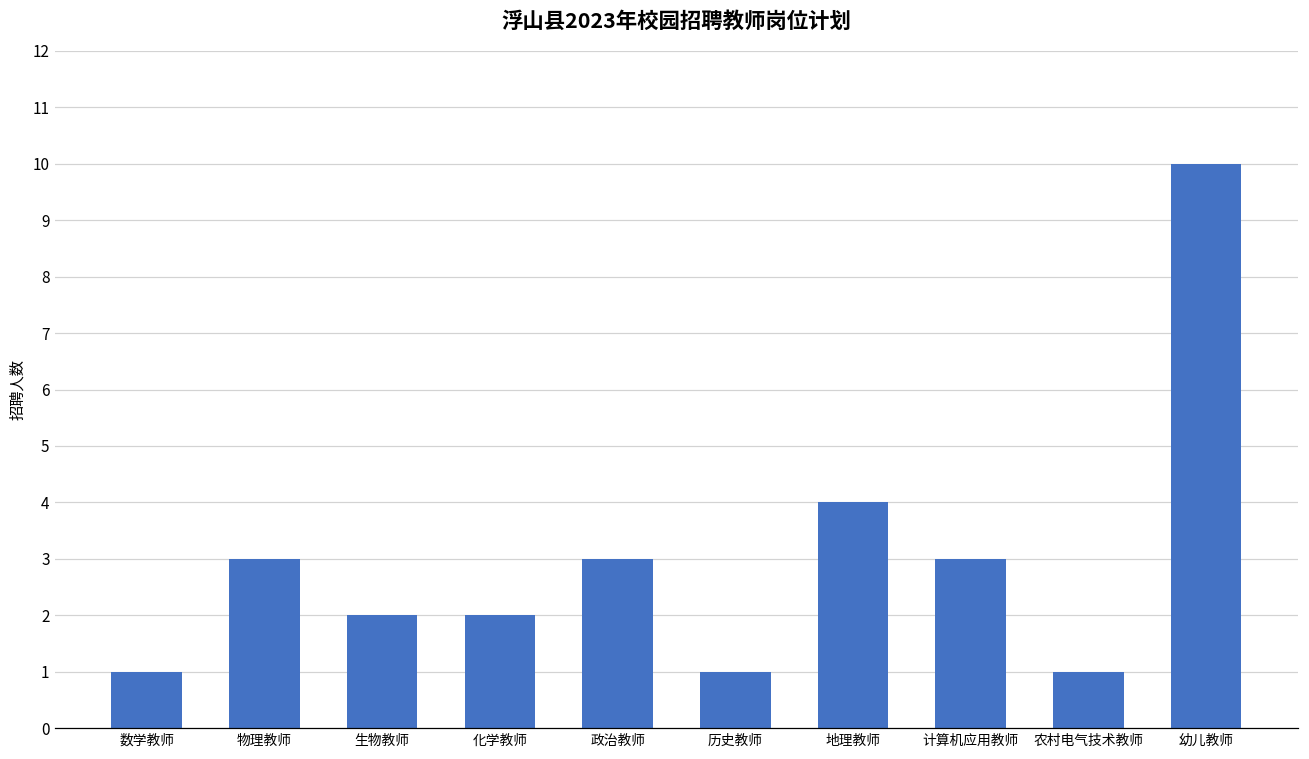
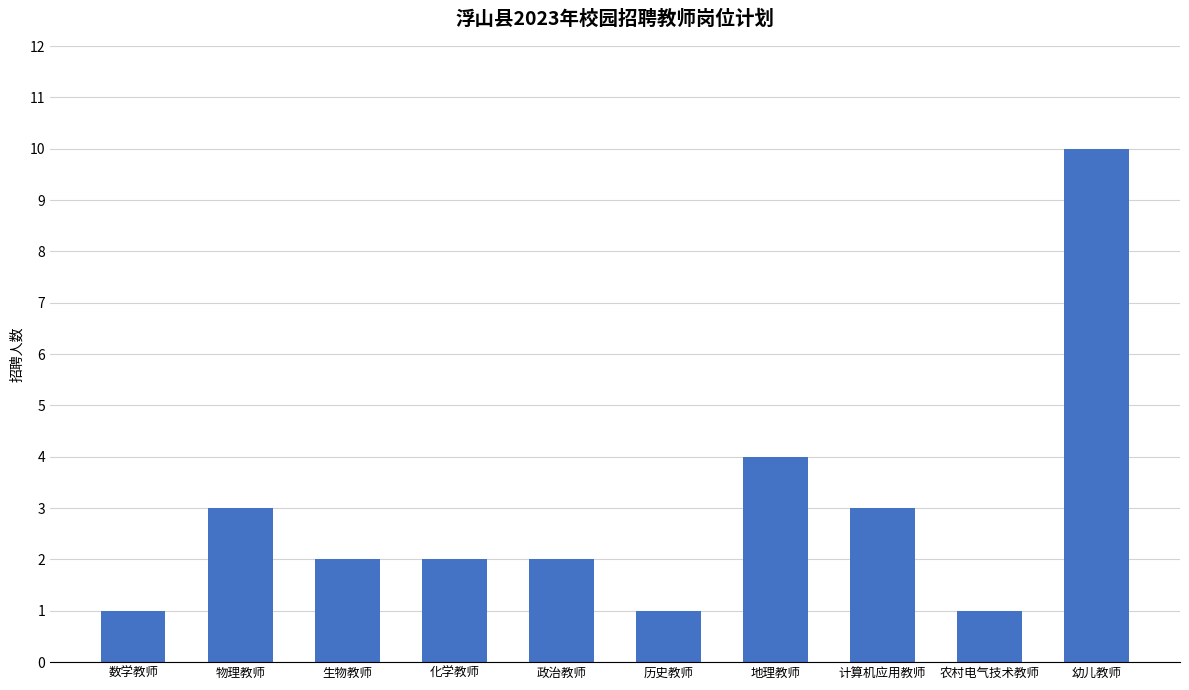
政治教师: 3 -> 2
